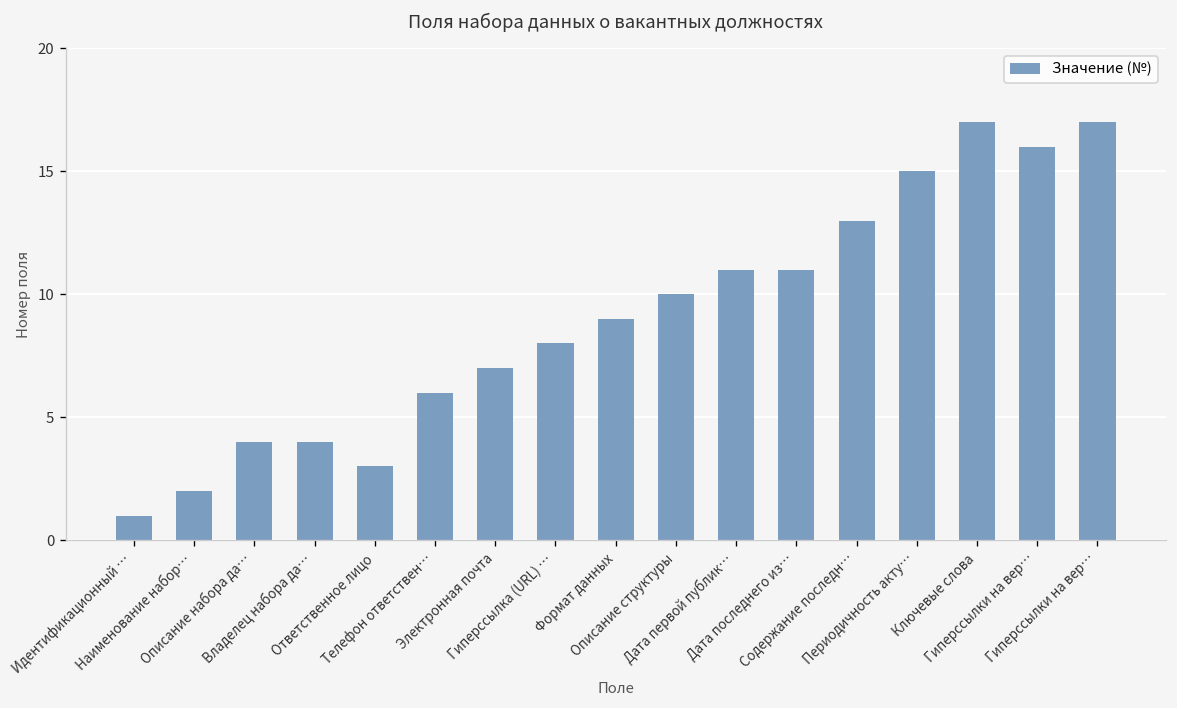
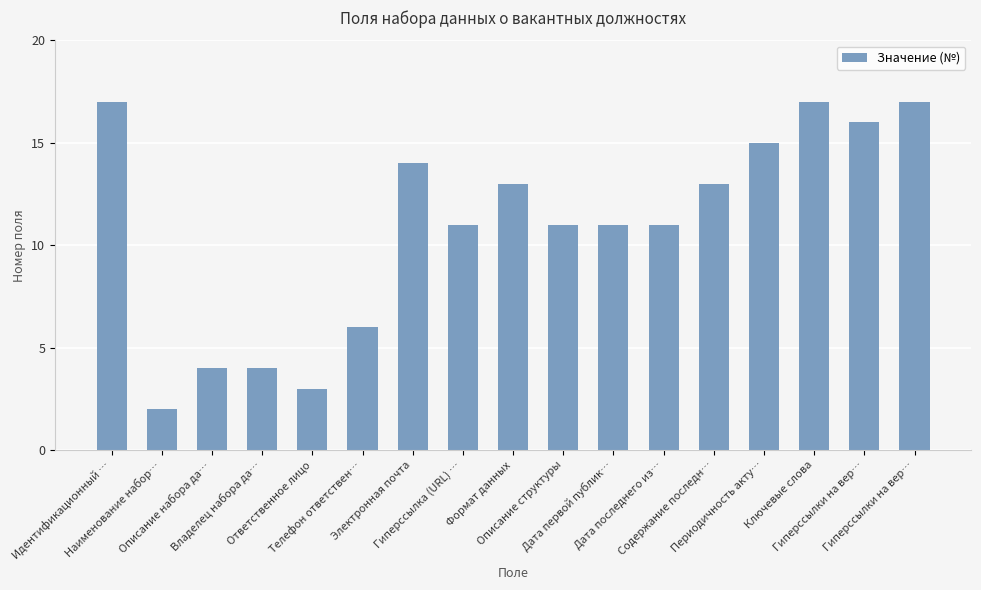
Идентификационный …: 1 -> 17
Электронная почта: 7 -> 14
Гиперссылка (URL) …: 8 -> 11
Формат данных: 9 -> 13
Описание структуры: 10 -> 11
